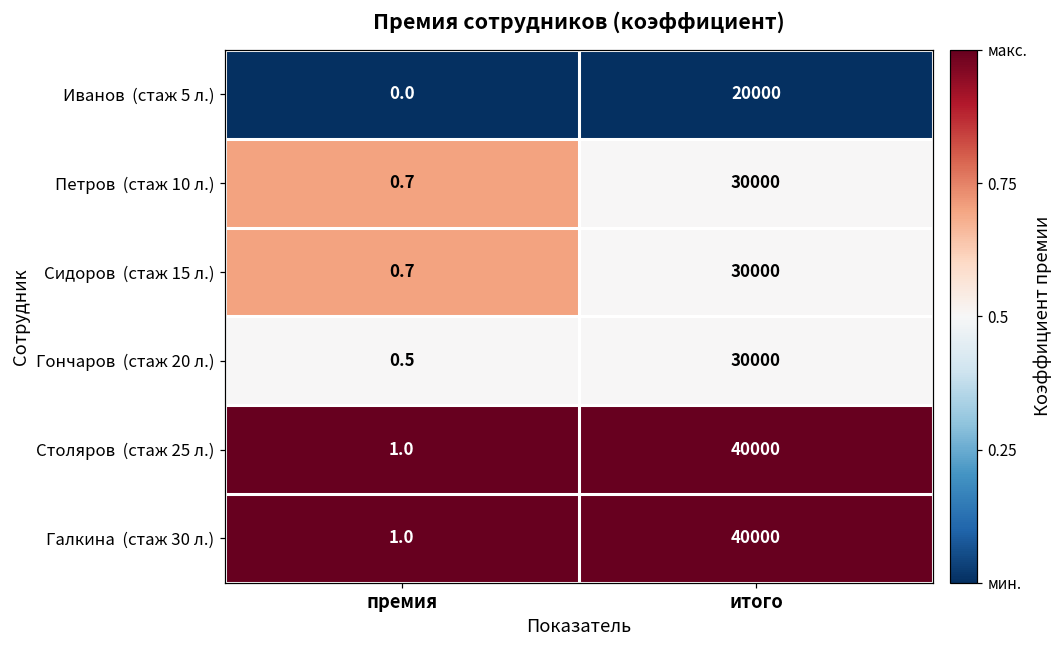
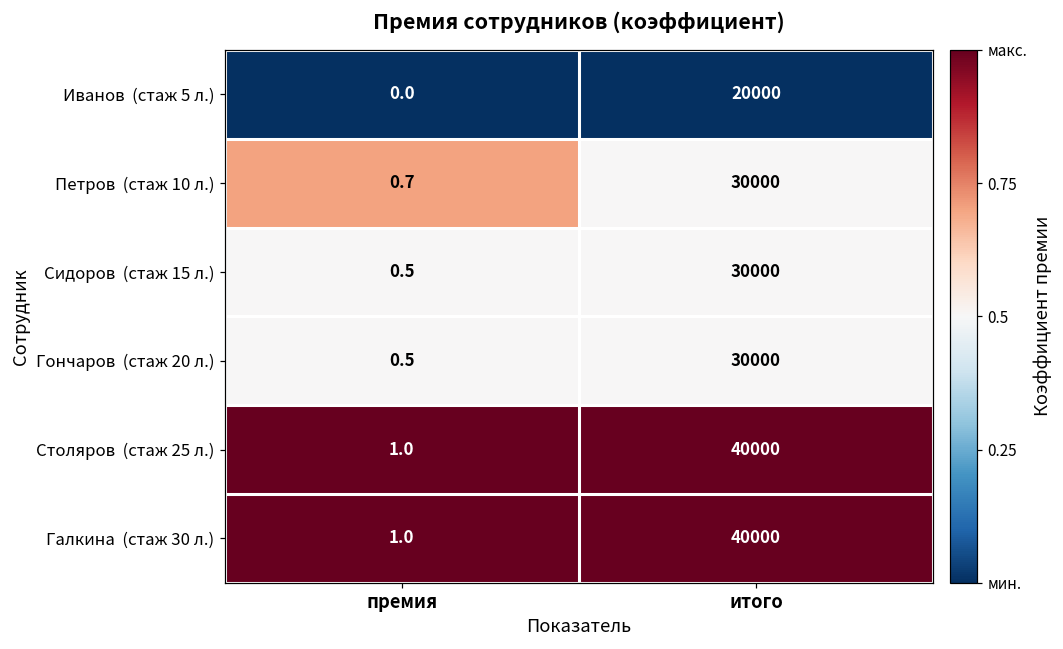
Сидоров (стаж 15 л.), премия: 0.7 -> 0.5
